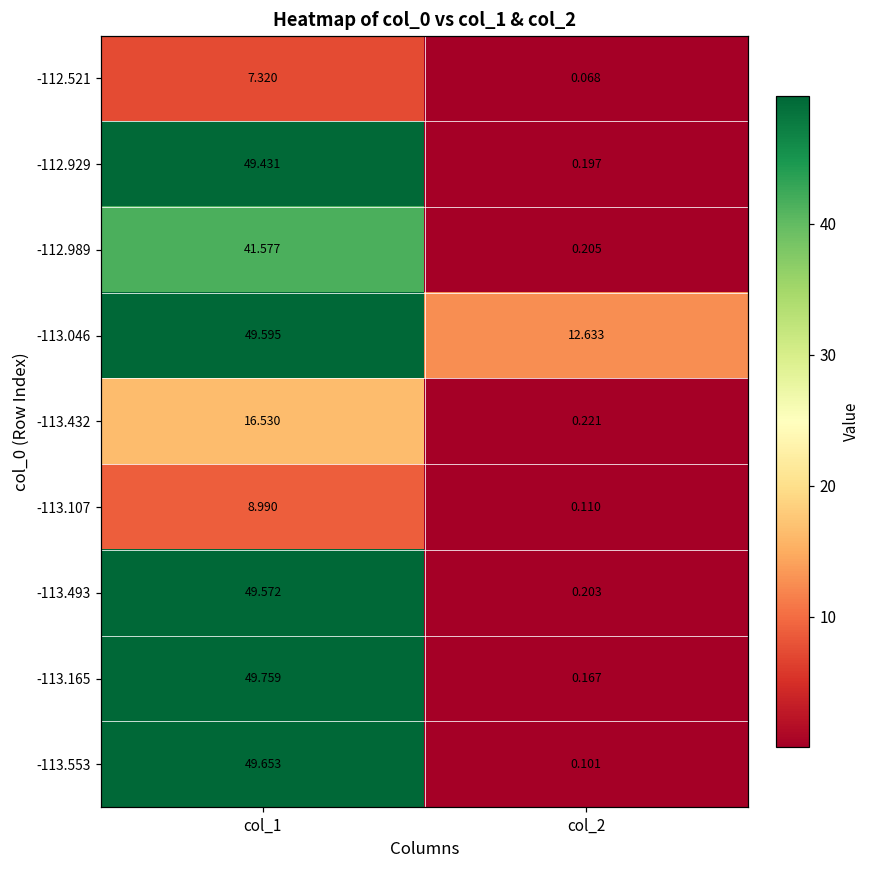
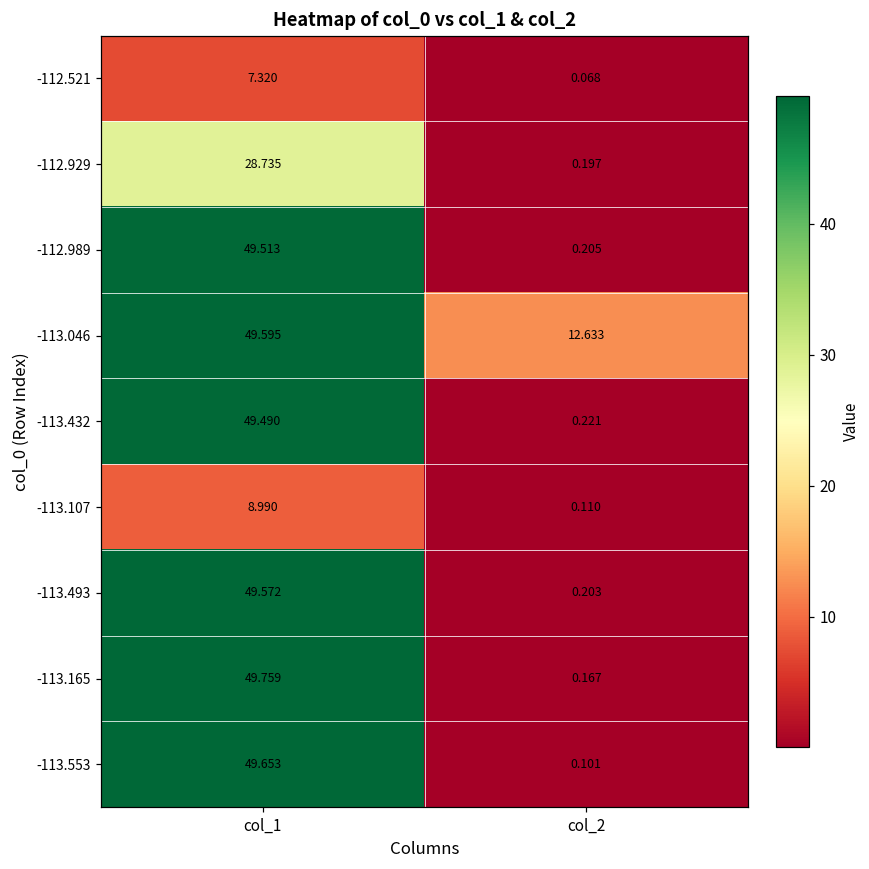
-112.929, col_1: 49.431 -> 28.735
-112.989, col_1: 41.577 -> 49.513
-113.432, col_1: 16.530 -> 49.490
